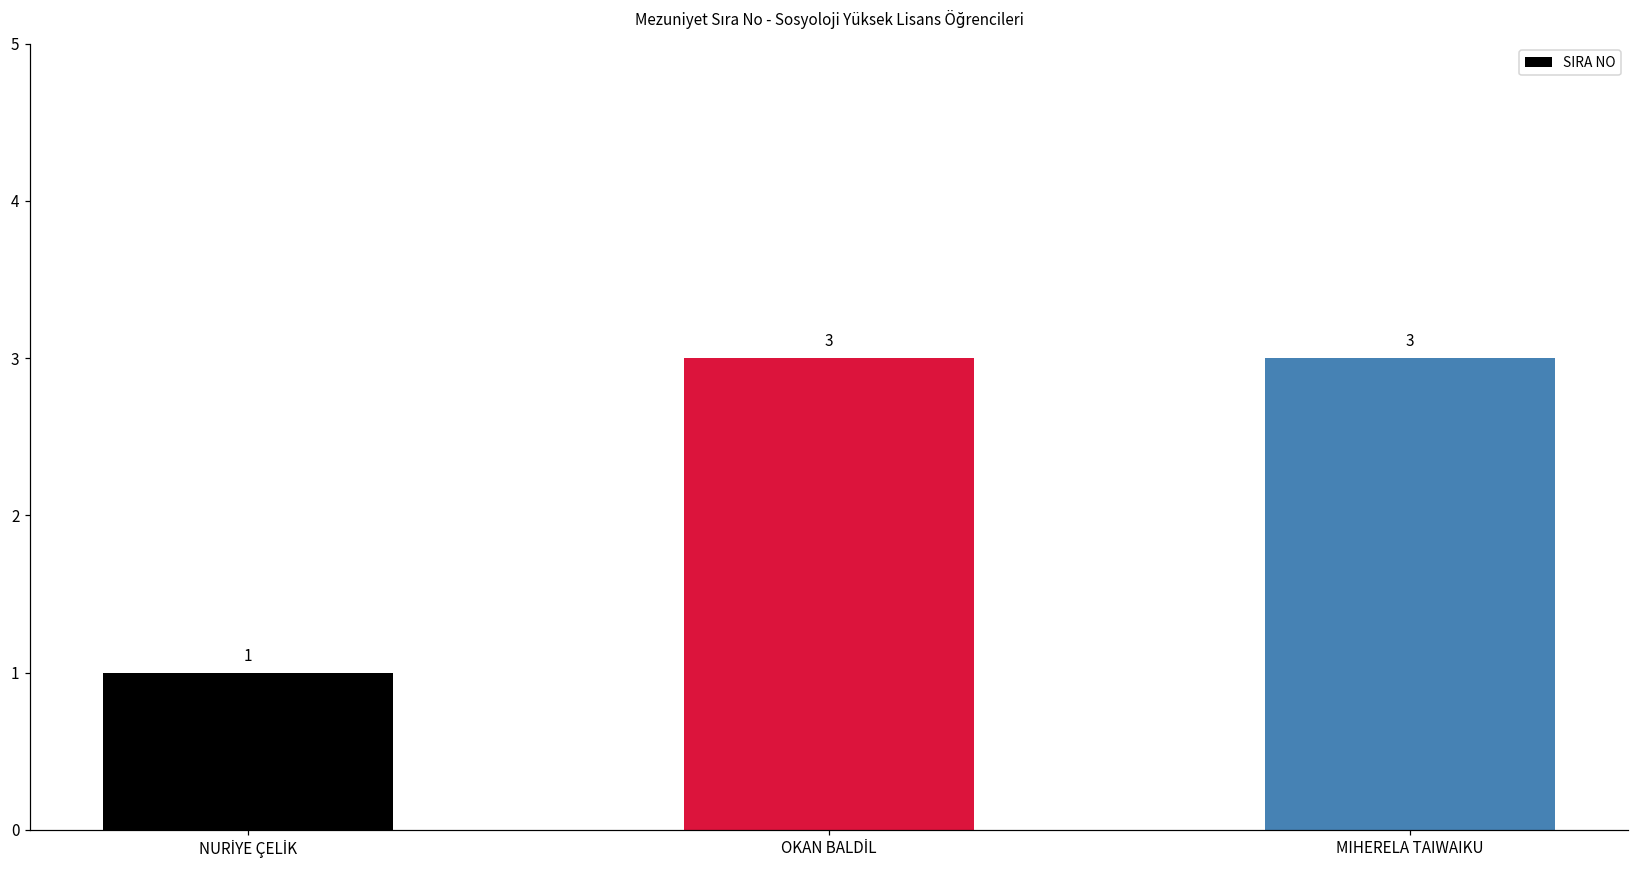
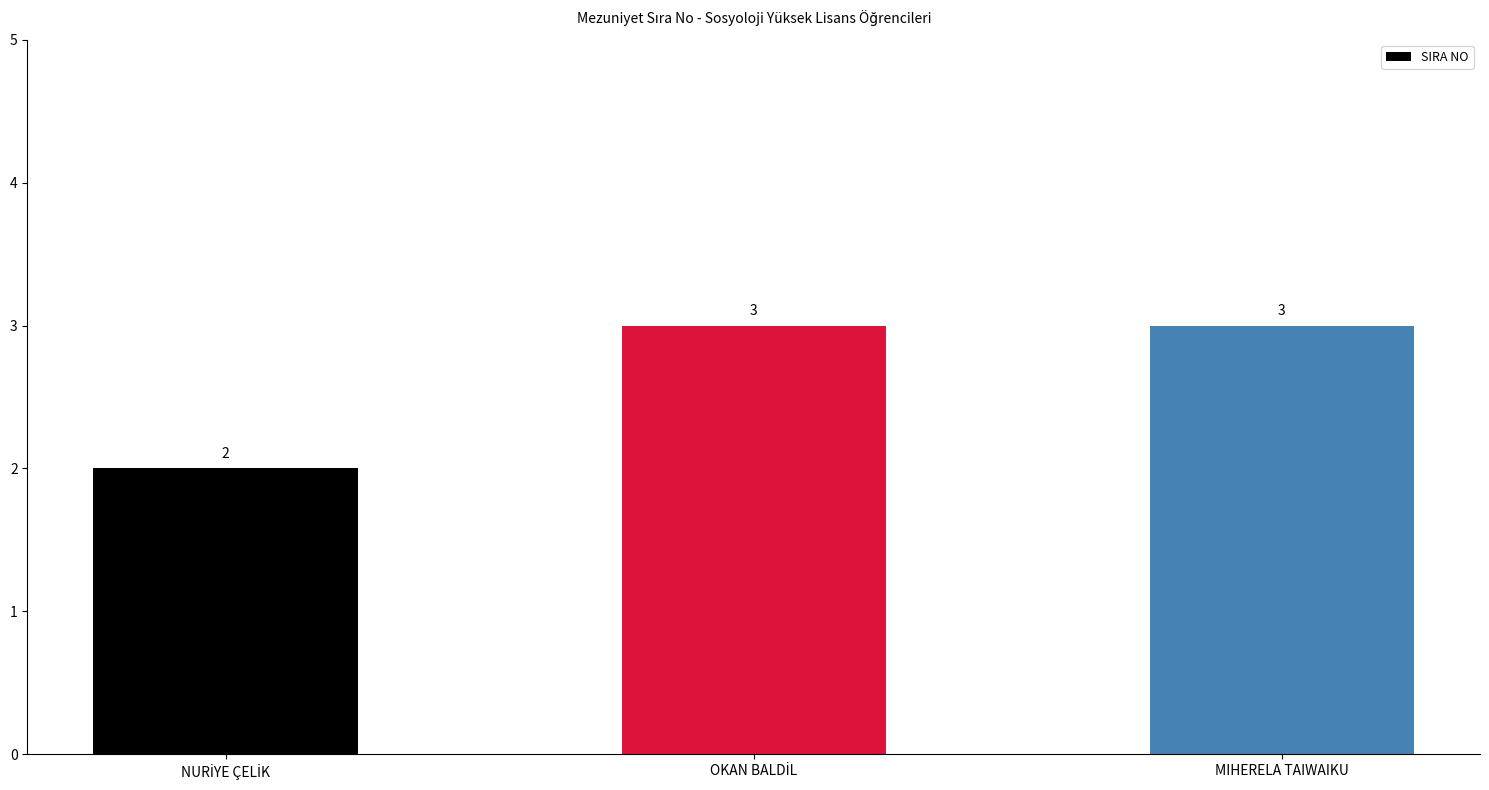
NURİYE ÇELİK: 1 -> 2
